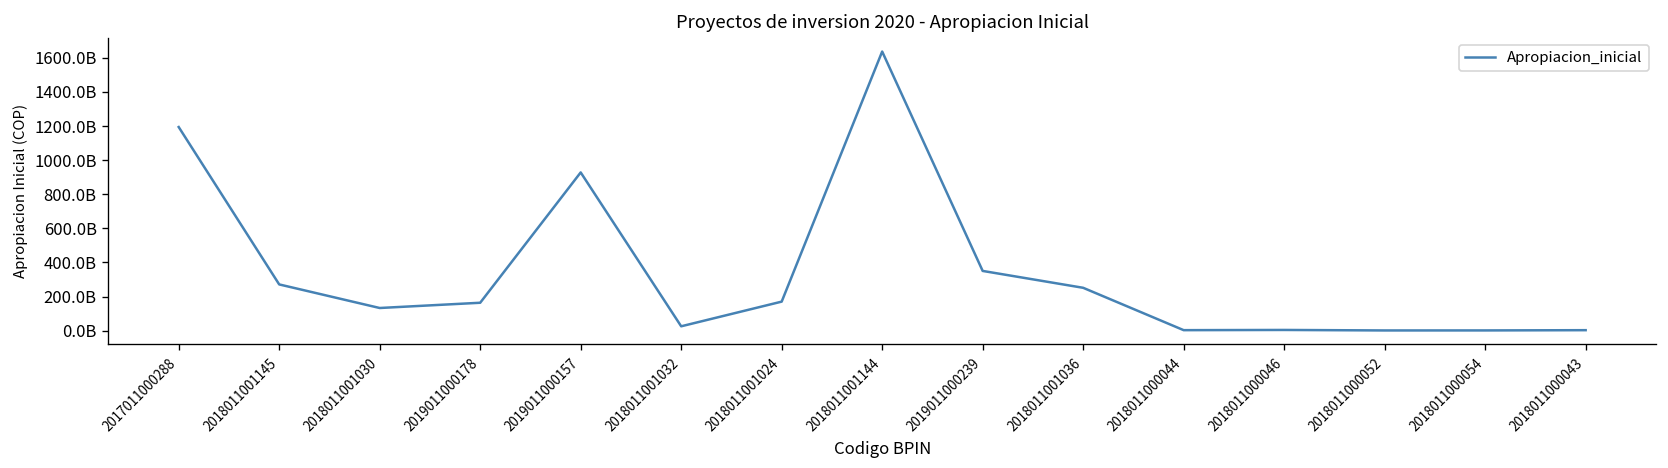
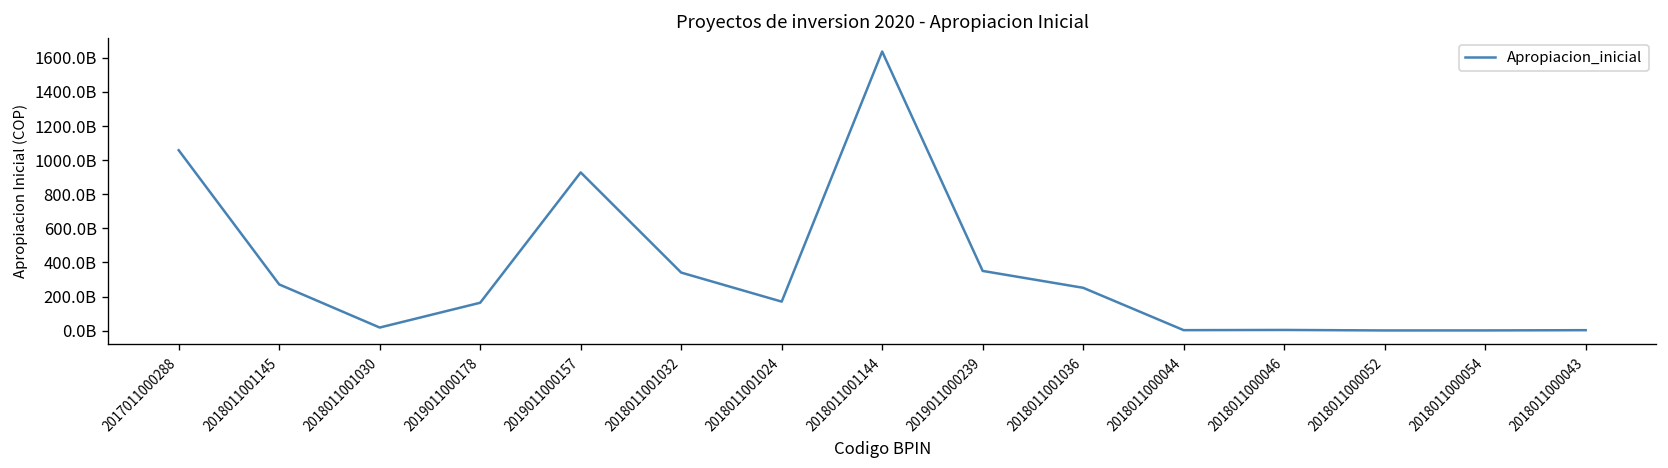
2017011000288: 1190000000000 -> 1060000000000
2018011001030: 130000000000 -> 20000000000
2018011001032: 30000000000 -> 340000000000
